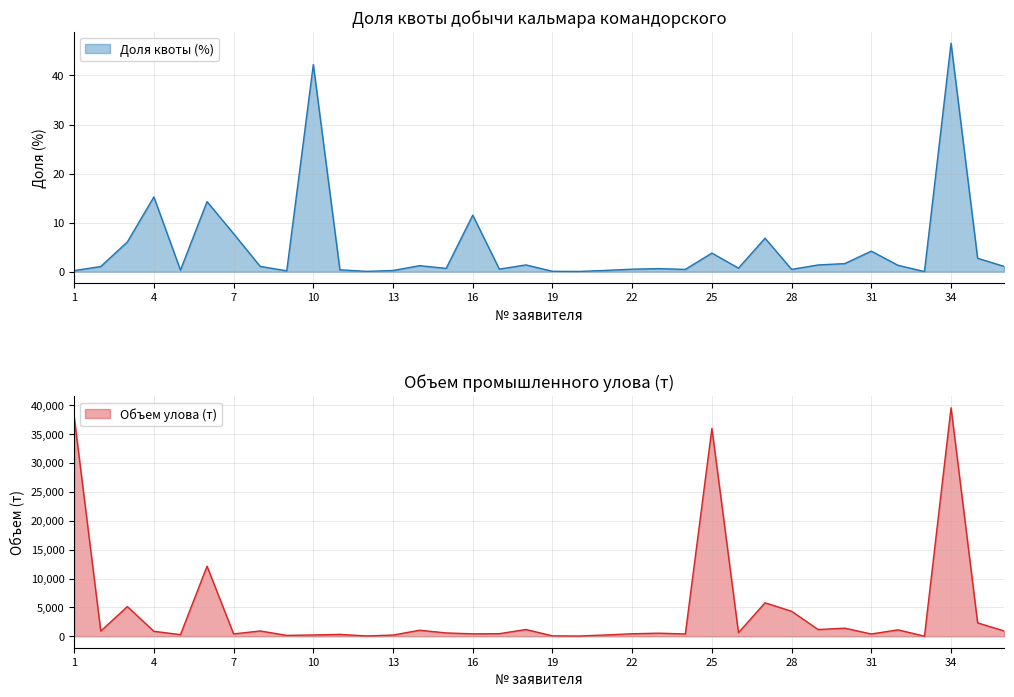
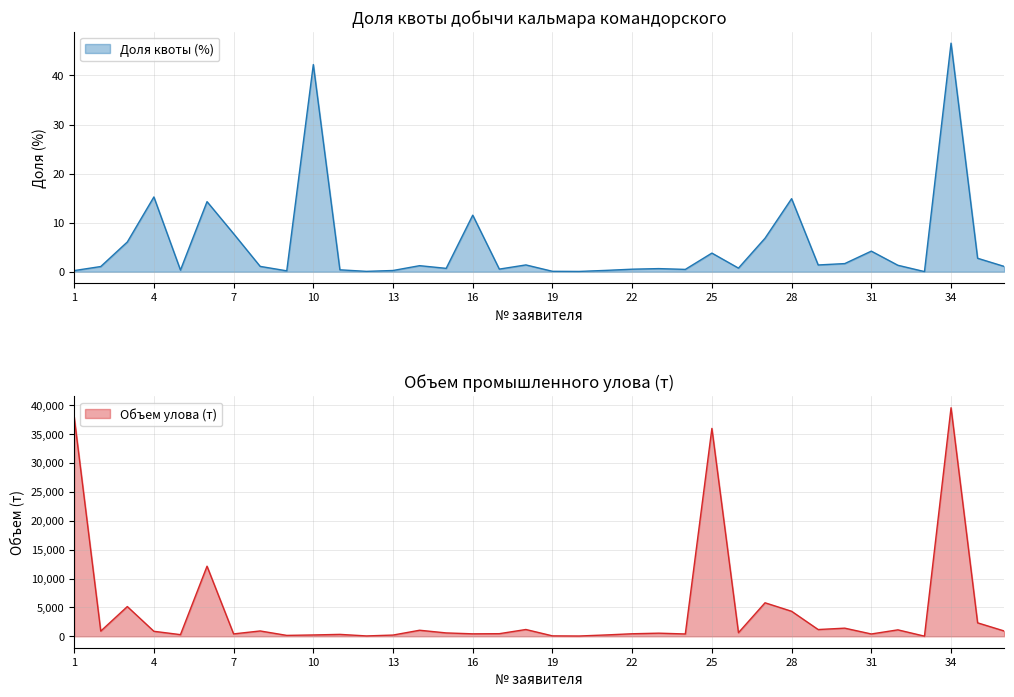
Доля квоты добычи кальмара командорского, 28: 0 -> 15
